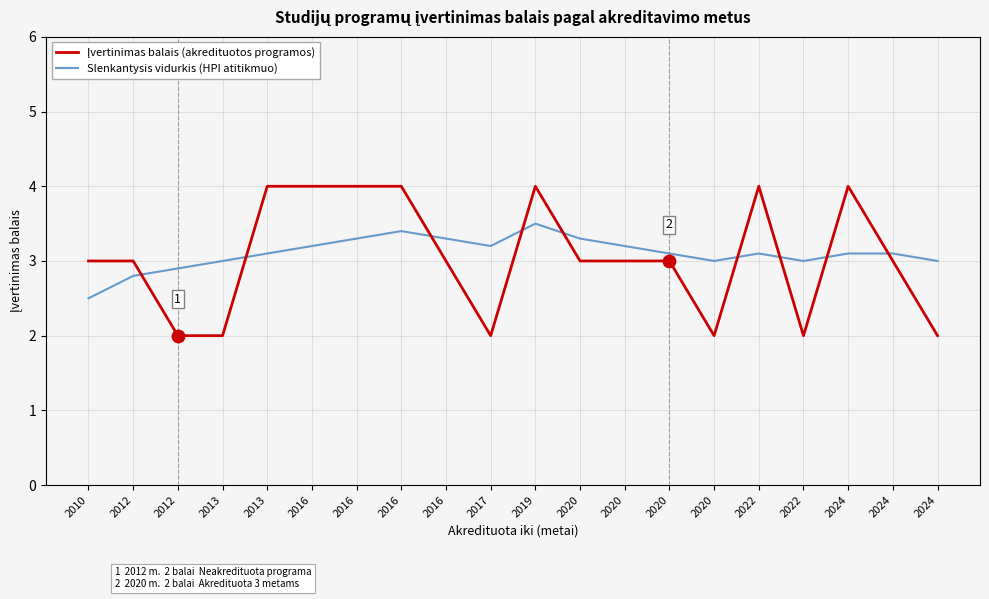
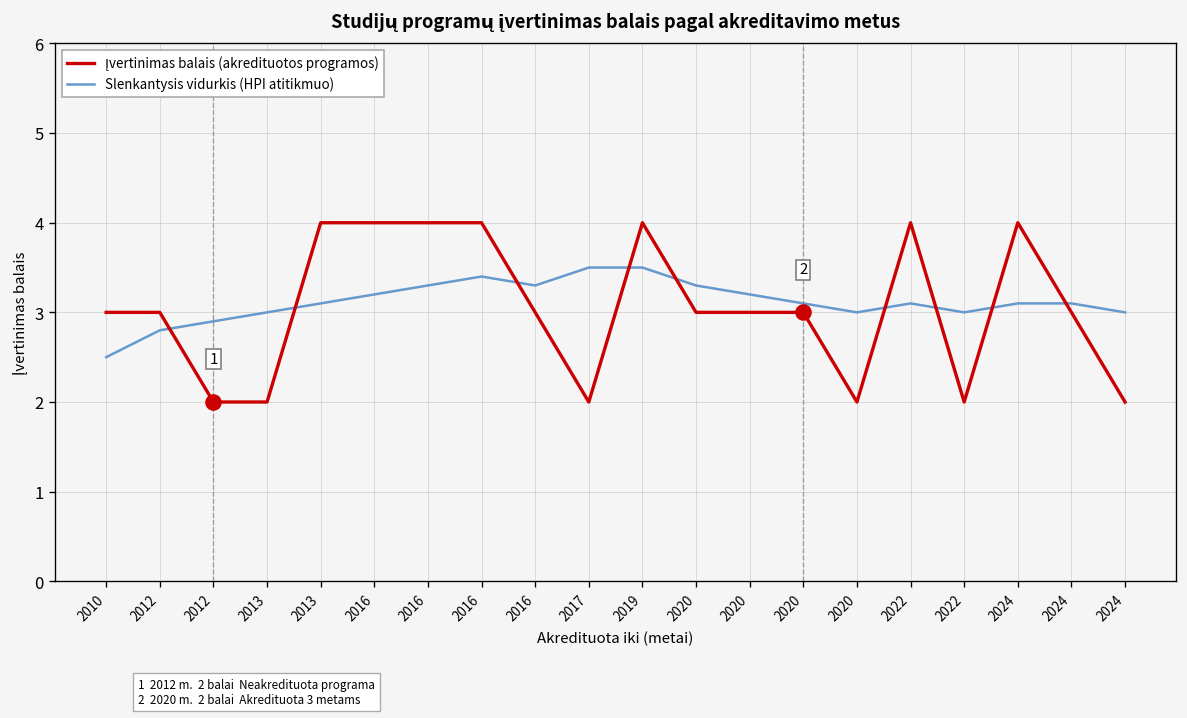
Slenkantysis vidurkis (HPI atitikmuo), 2017: 3.2 -> 3.5
